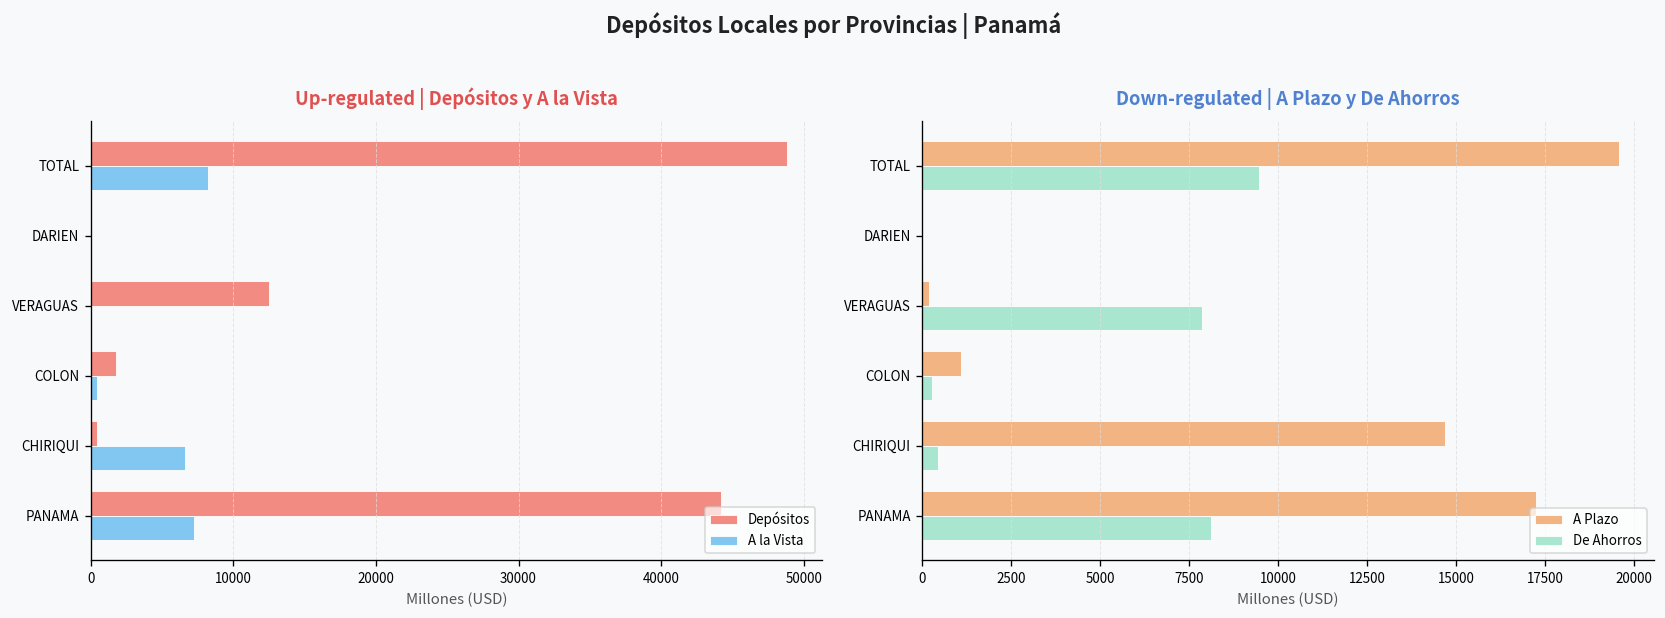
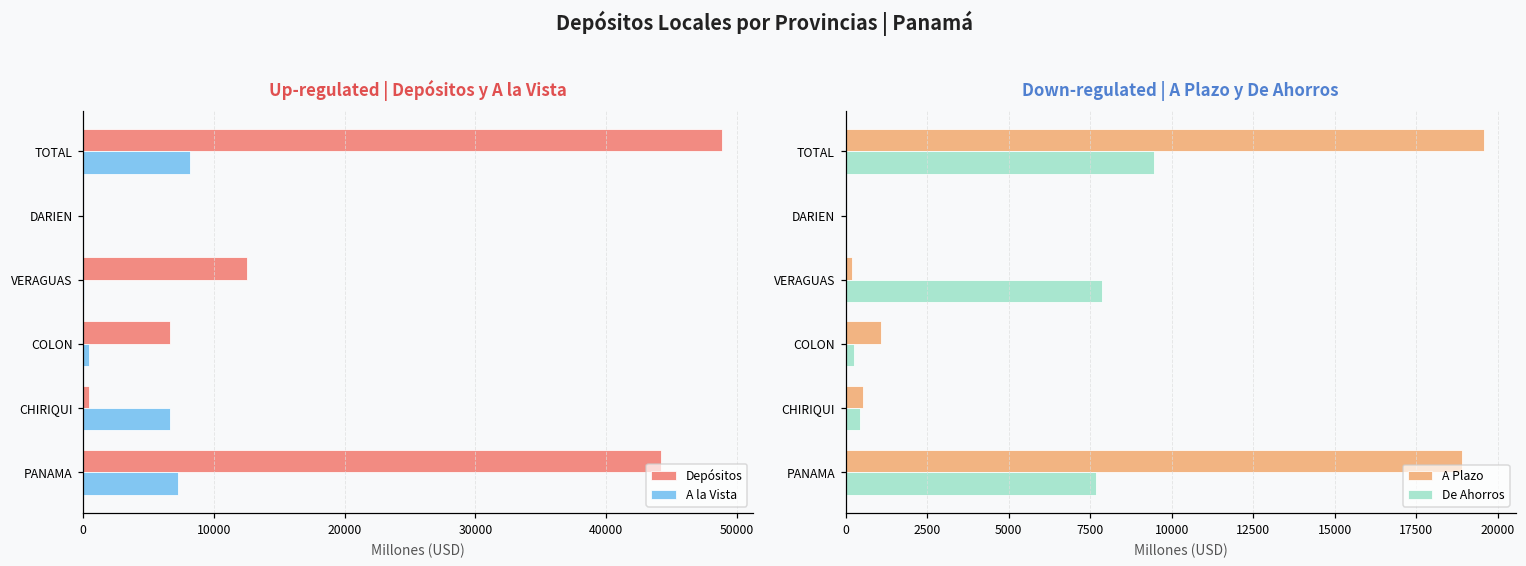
Up-regulated | Depósitos y A la Vista, Depósitos, COLON: 1800 -> 6600
Down-regulated | A Plazo y De Ahorros, A Plazo, CHIRIQUI: 14700 -> 500
Down-regulated | A Plazo y De Ahorros, A Plazo, PANAMA: 17200 -> 18900
Down-regulated | A Plazo y De Ahorros, De Ahorros, PANAMA: 8100 -> 7700
